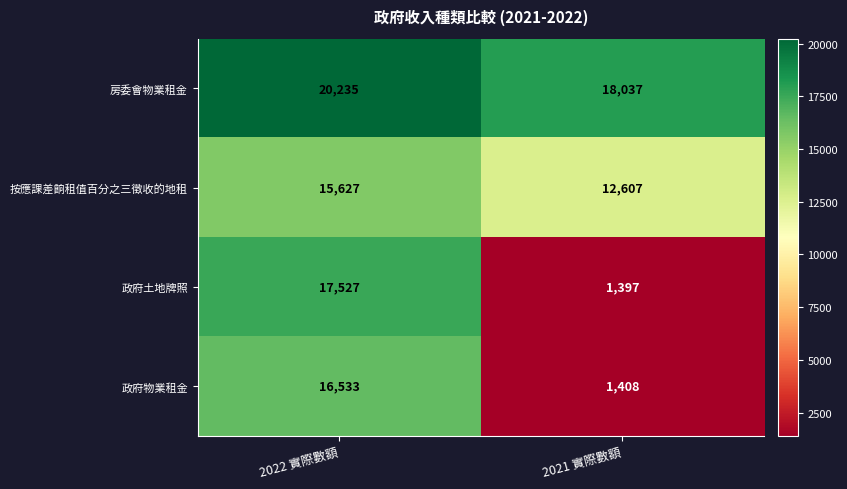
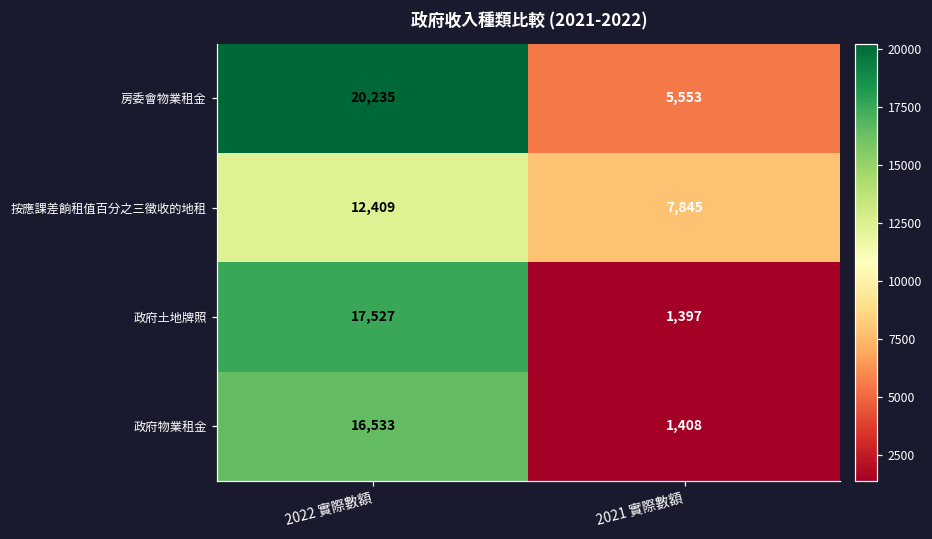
房委會物業租金, 2021 實際數額: 18,037 -> 5,553
按應課差餉租值百分之三徵收的地租, 2022 實際數額: 15,627 -> 12,409
按應課差餉租值百分之三徵收的地租, 2021 實際數額: 12,607 -> 7,845
